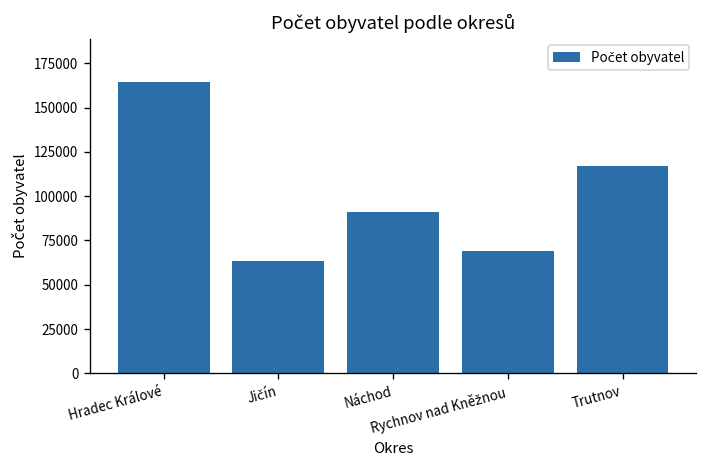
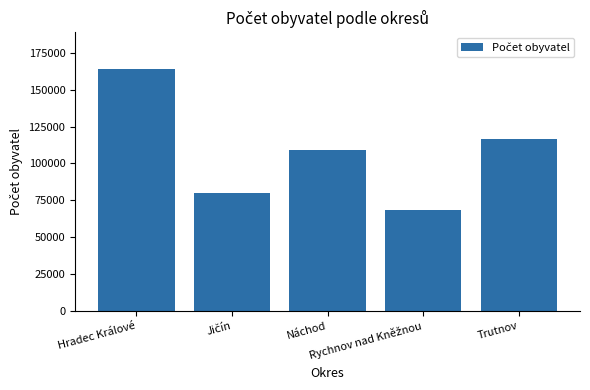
Jičín: 63000 -> 80000
Náchod: 91000 -> 109000
